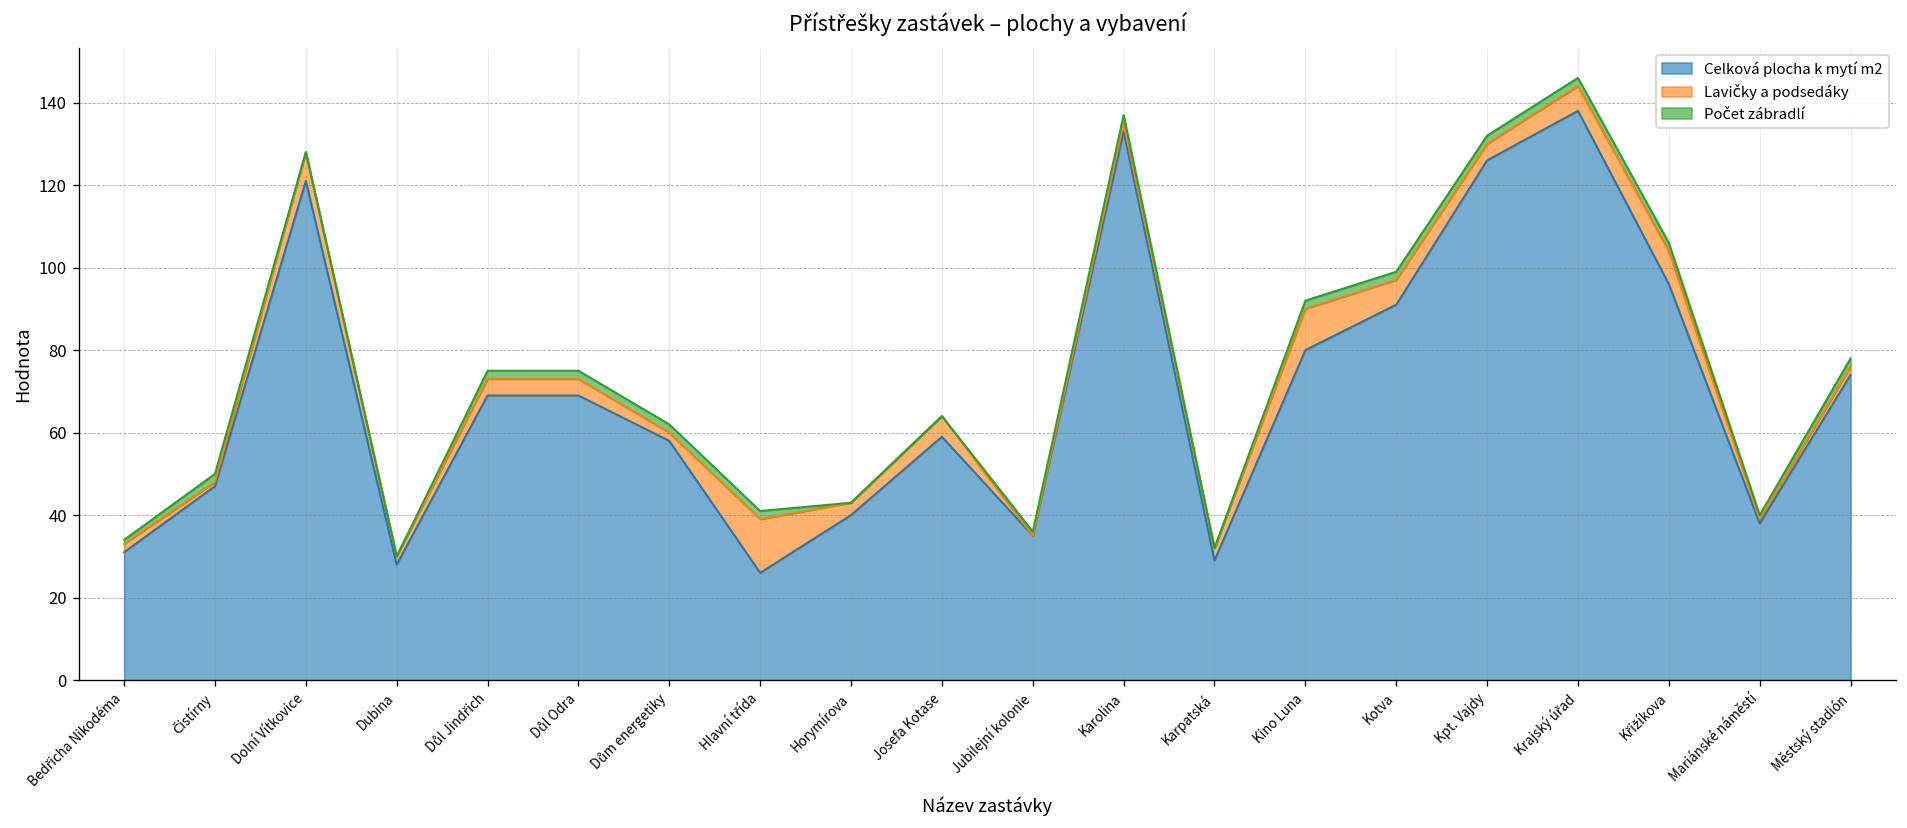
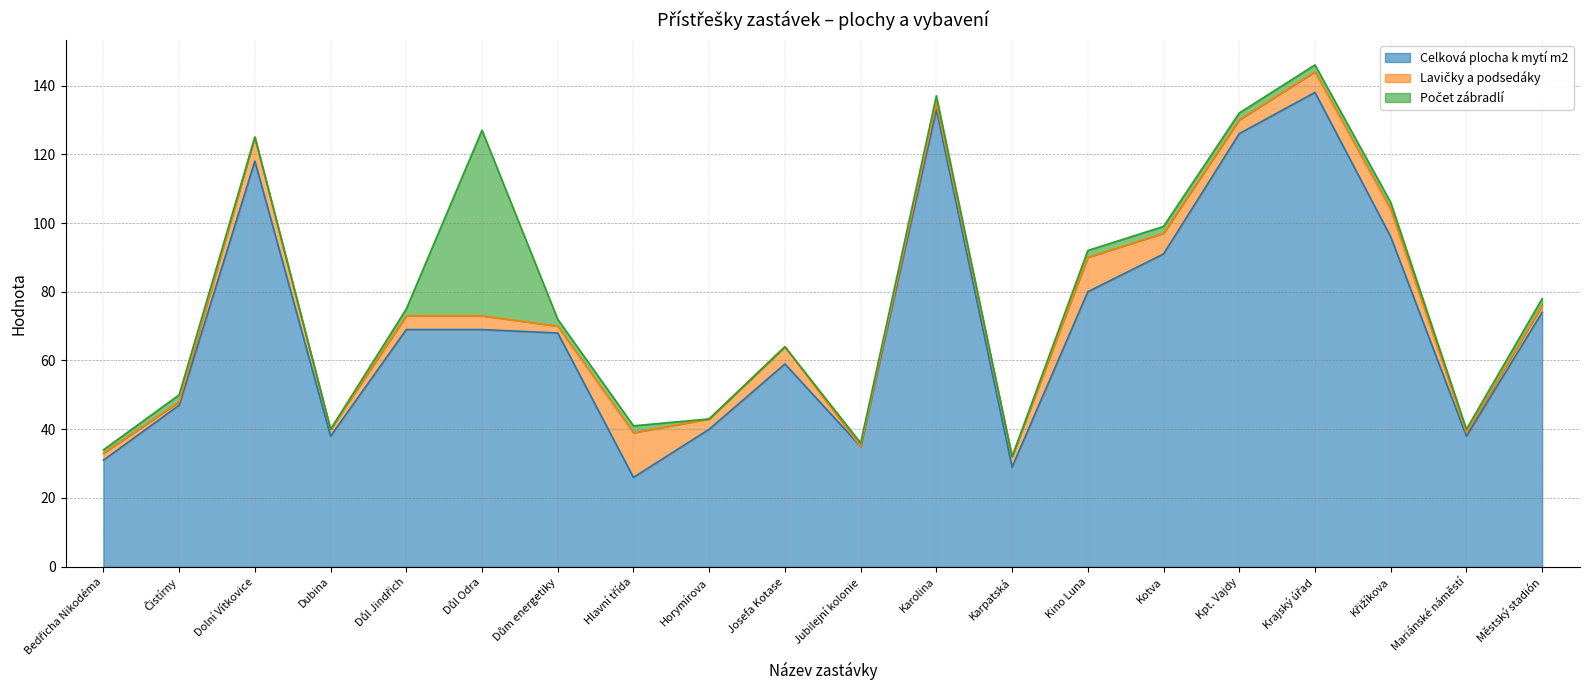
Celková plocha k mytí m2, Dolní Vítkovice: 121 -> 118
Celková plocha k mytí m2, Dubina: 28 -> 38
Počet zábradlí, Důl Odra: 2 -> 54
Celková plocha k mytí m2, Dům energetiky: 58 -> 68
